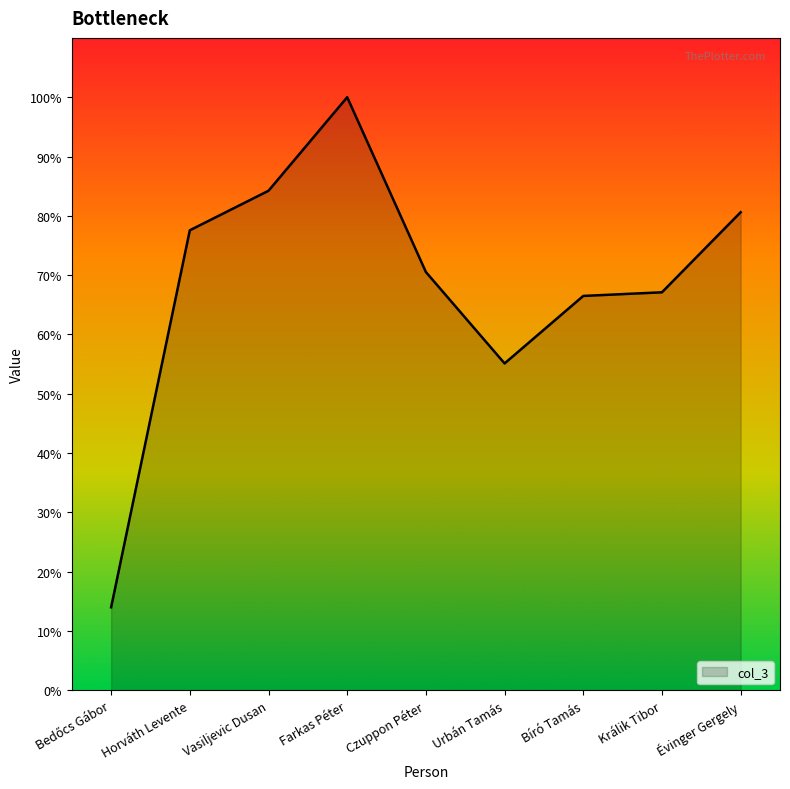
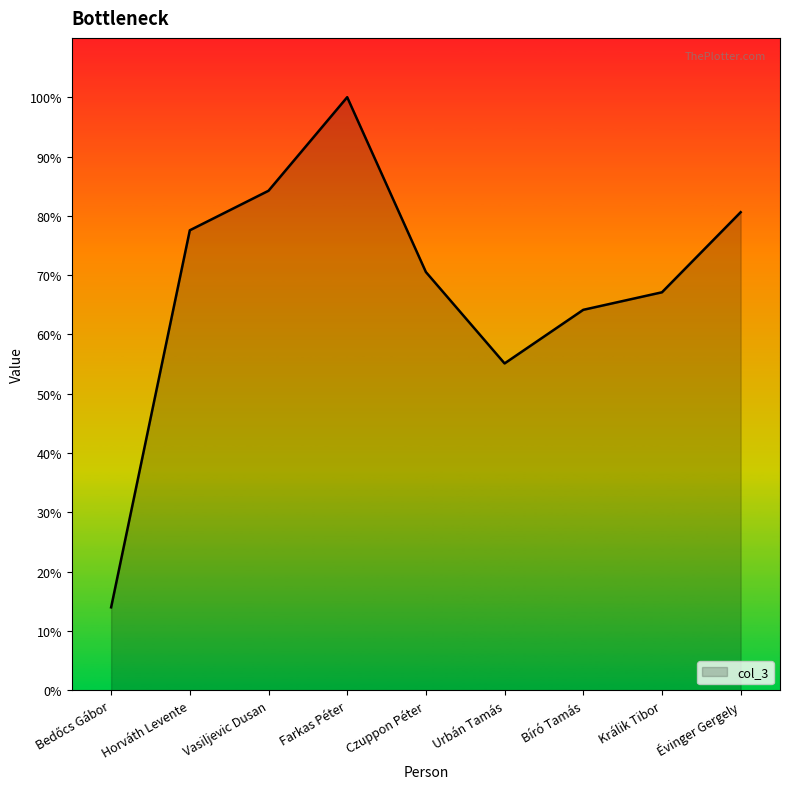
Bíró Tamás: 66% -> 64%
